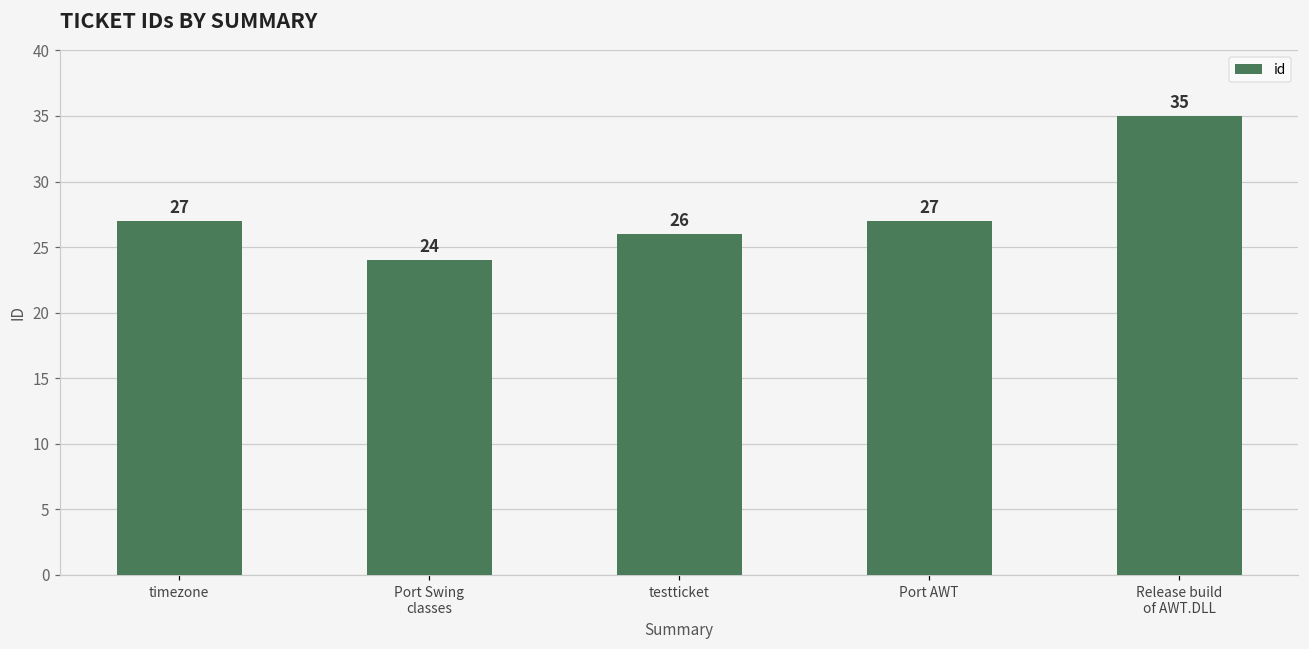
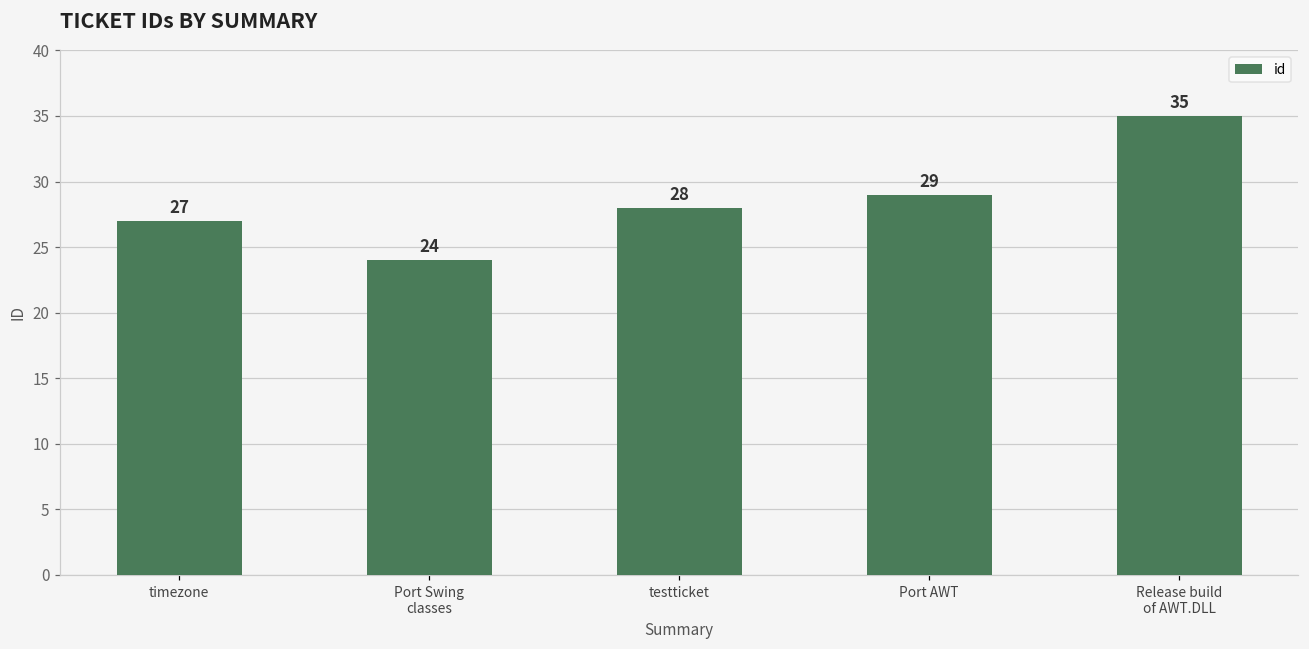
testticket: 26 -> 28
Port AWT: 27 -> 29
